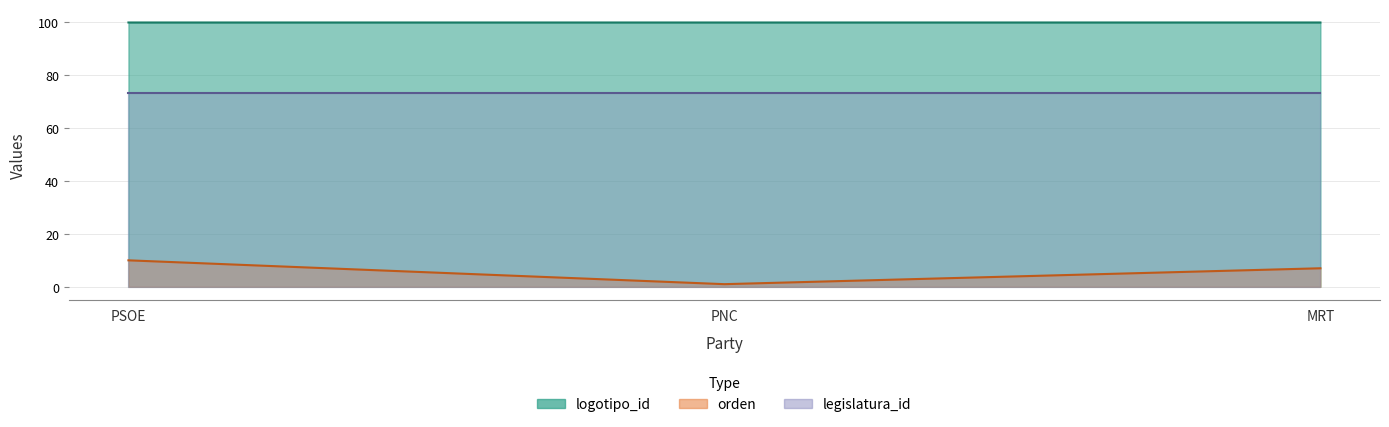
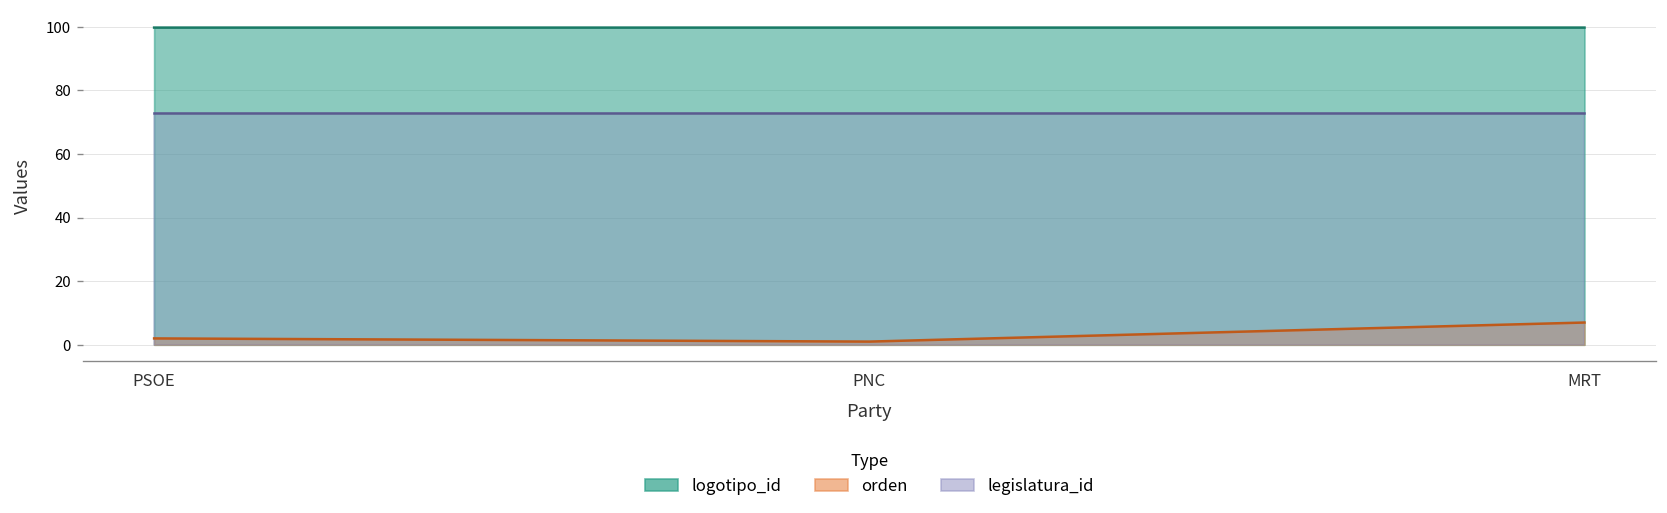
orden, PSOE: 10 -> 2
